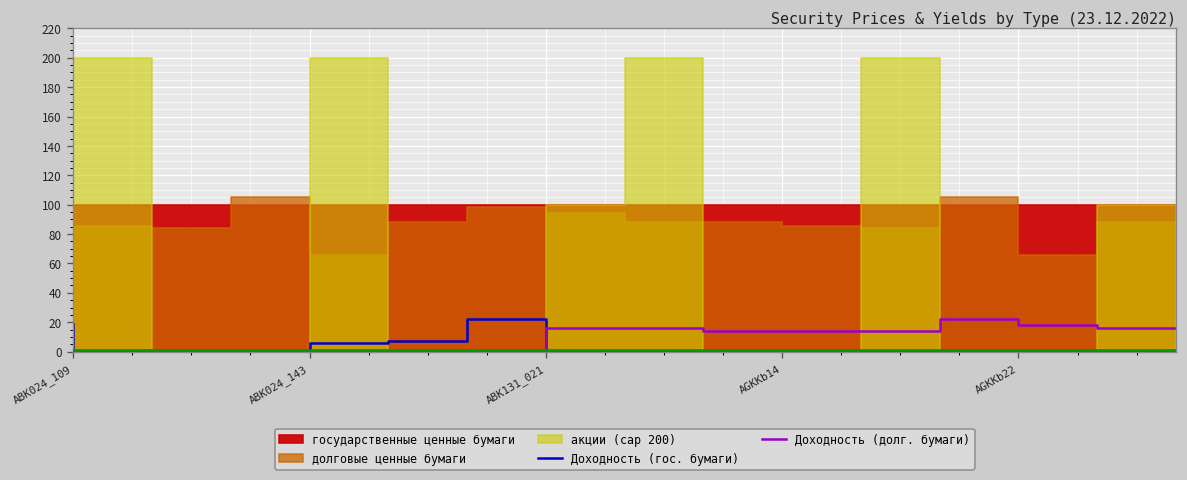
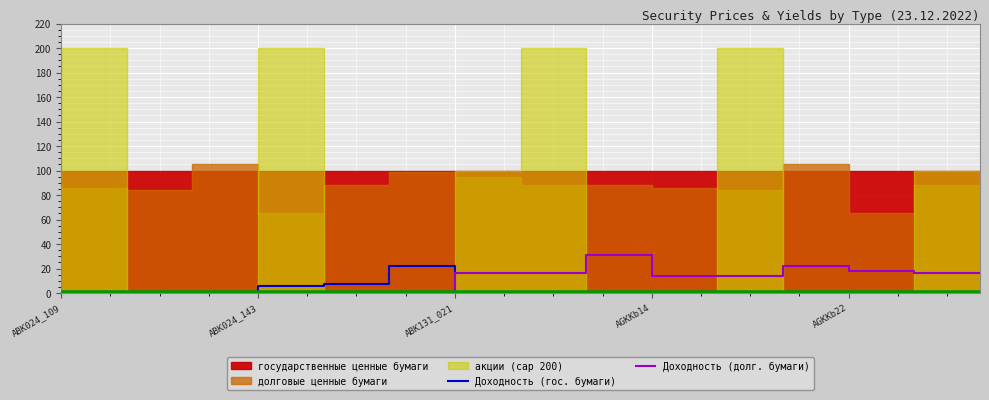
Доходность (долг. бумаги), AGKKb14: 14 -> 31
